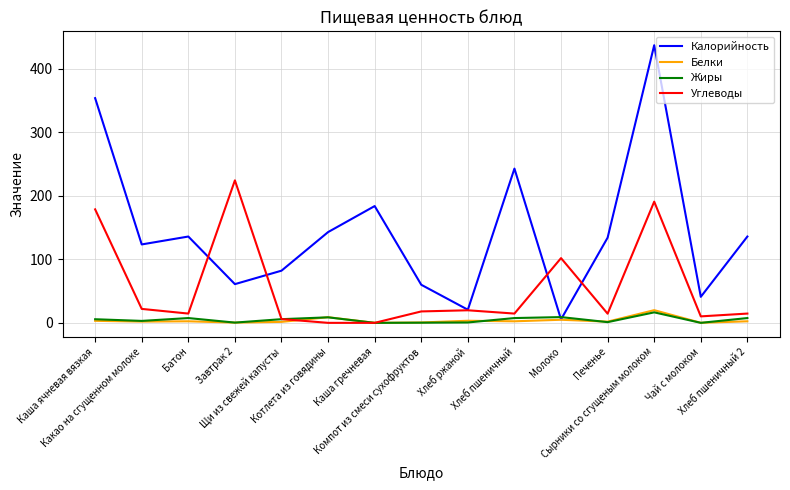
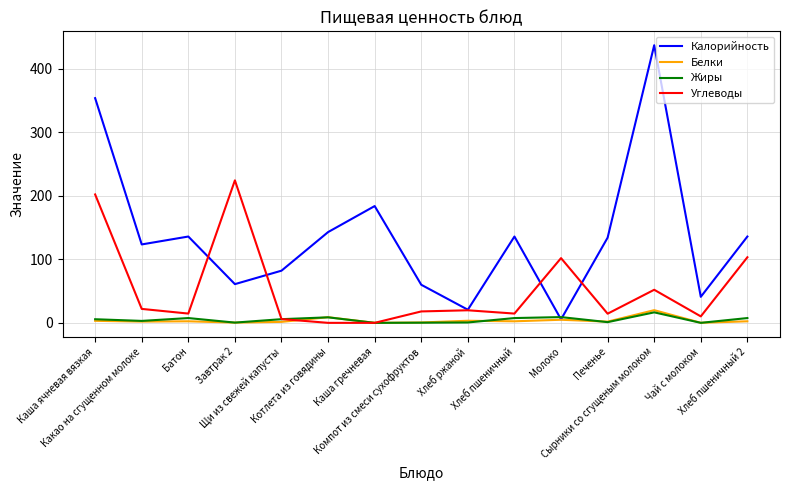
Углеводы, Каша ячневая вязкая: 180 -> 200
Калорийность, Хлеб пшеничный: 240 -> 140
Углеводы, Сырники со сгущеным молоком: 190 -> 50
Углеводы, Хлеб пшеничный 2: 10 -> 100
